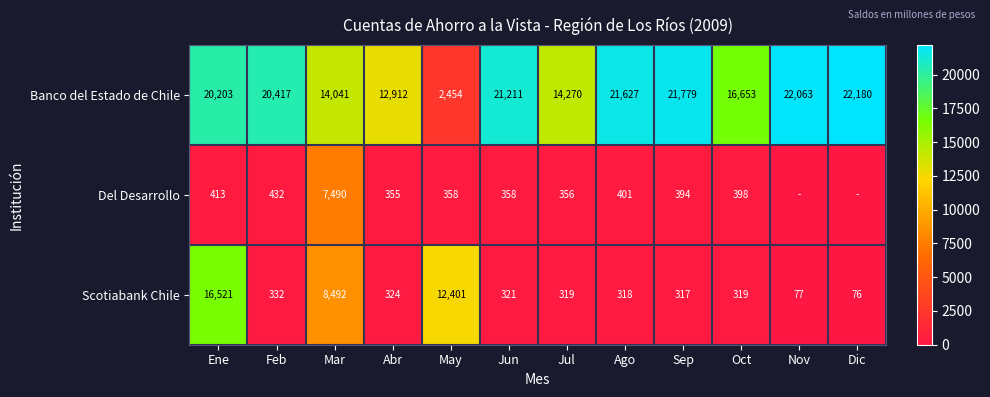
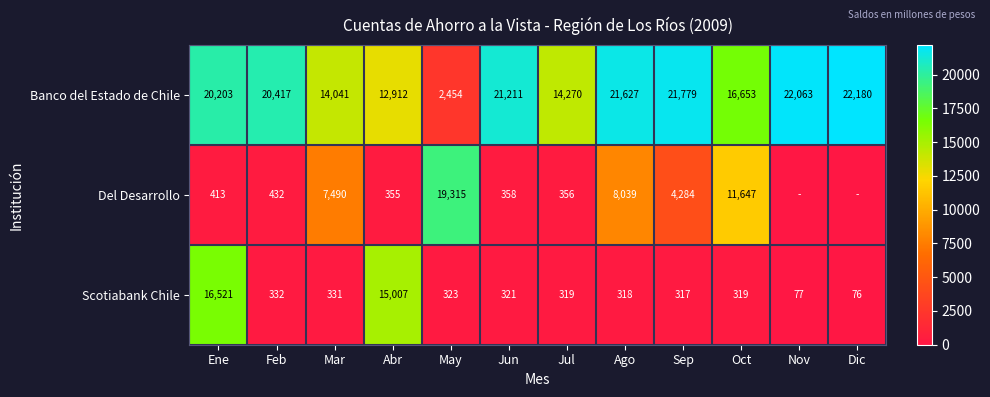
Del Desarrollo, May: 358 -> 19,315
Del Desarrollo, Ago: 401 -> 8,039
Del Desarrollo, Sep: 394 -> 4,284
Del Desarrollo, Oct: 398 -> 11,647
Scotiabank Chile, Mar: 8,492 -> 331
Scotiabank Chile, Abr: 324 -> 15,007
Scotiabank Chile, May: 12,401 -> 323
